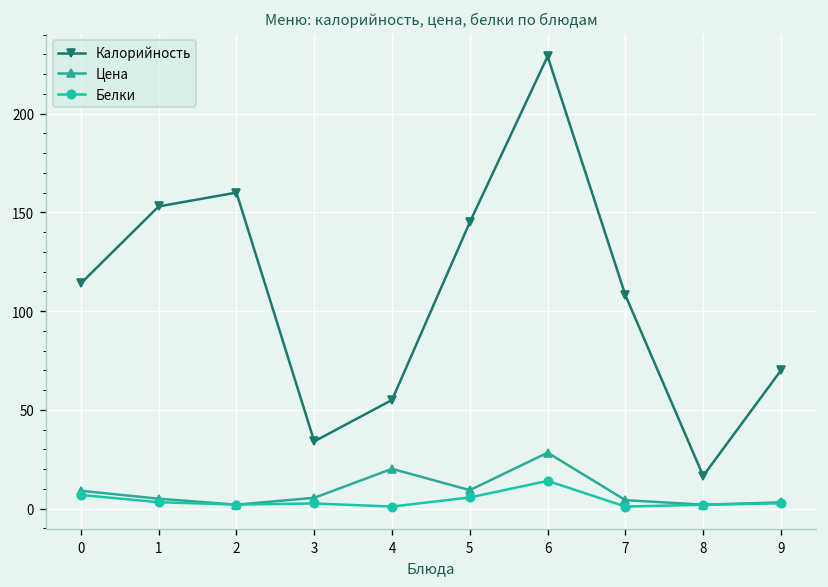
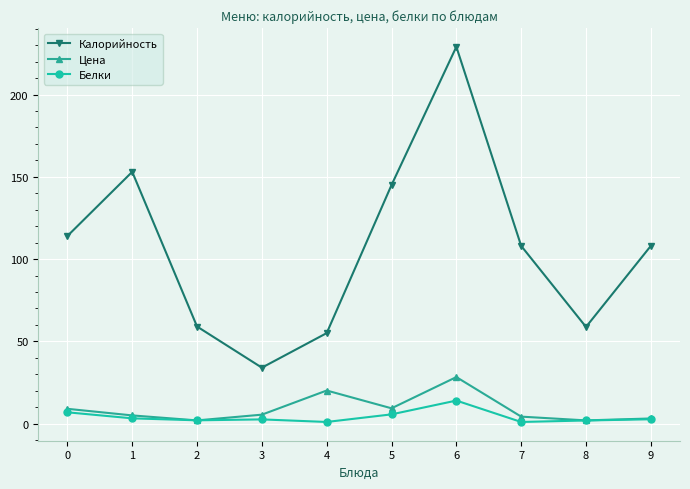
Калорийность, 2: 160 -> 59
Калорийность, 8: 17 -> 59
Калорийность, 9: 70 -> 108
